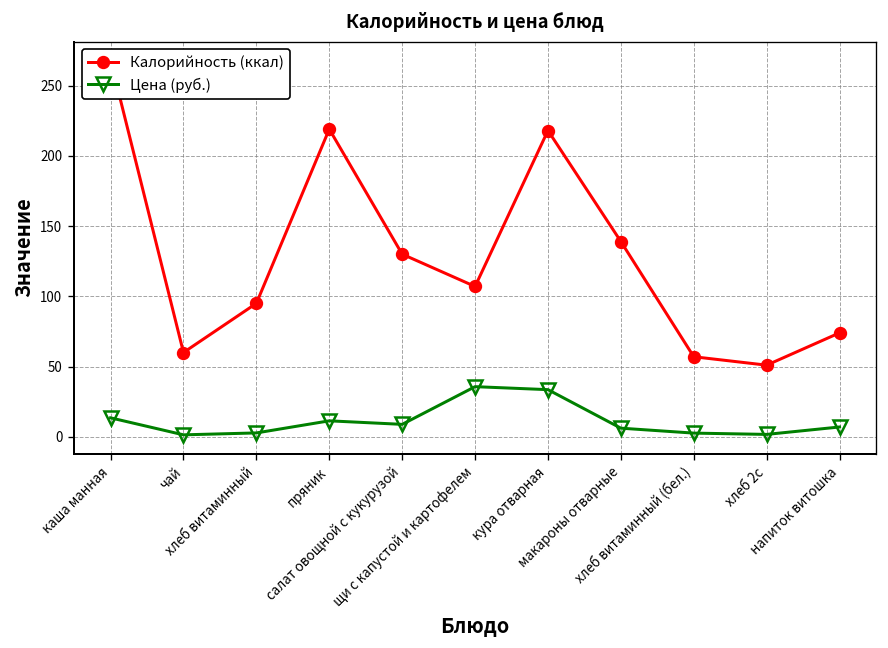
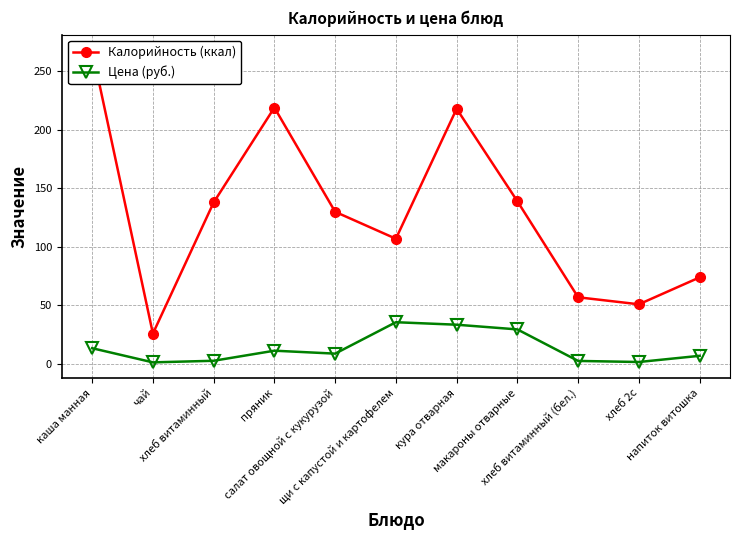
Калорийность (ккал), чай: 60 -> 26
Калорийность (ккал), хлеб витаминный: 95 -> 138
Цена (руб.), макароны отварные: 6 -> 30
